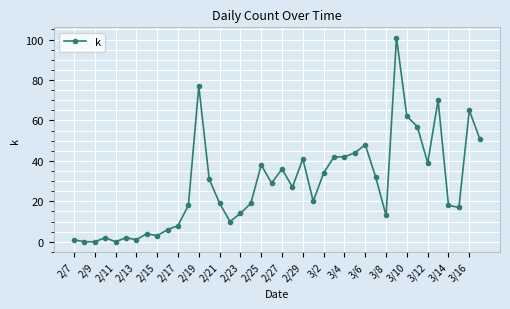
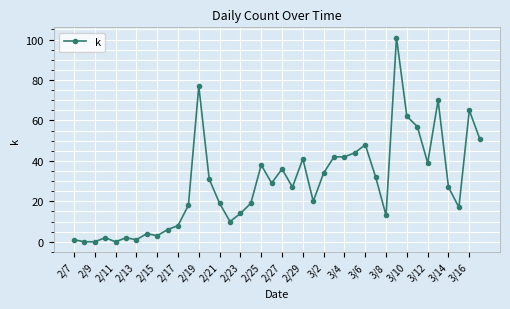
3/14: 18 -> 27
